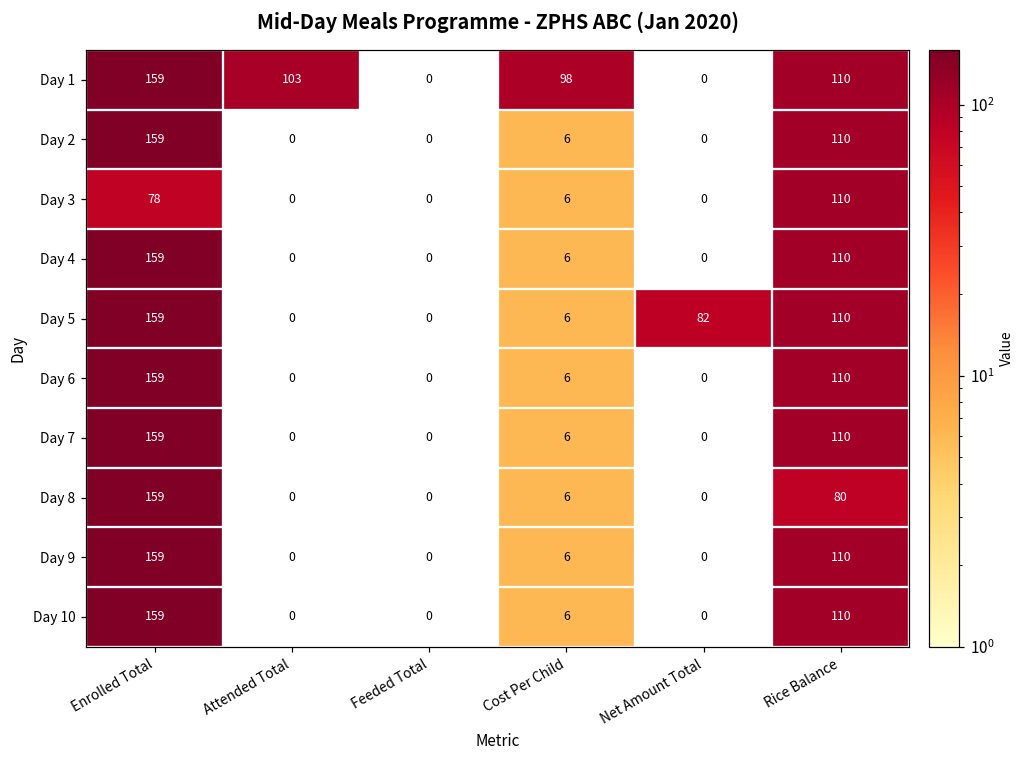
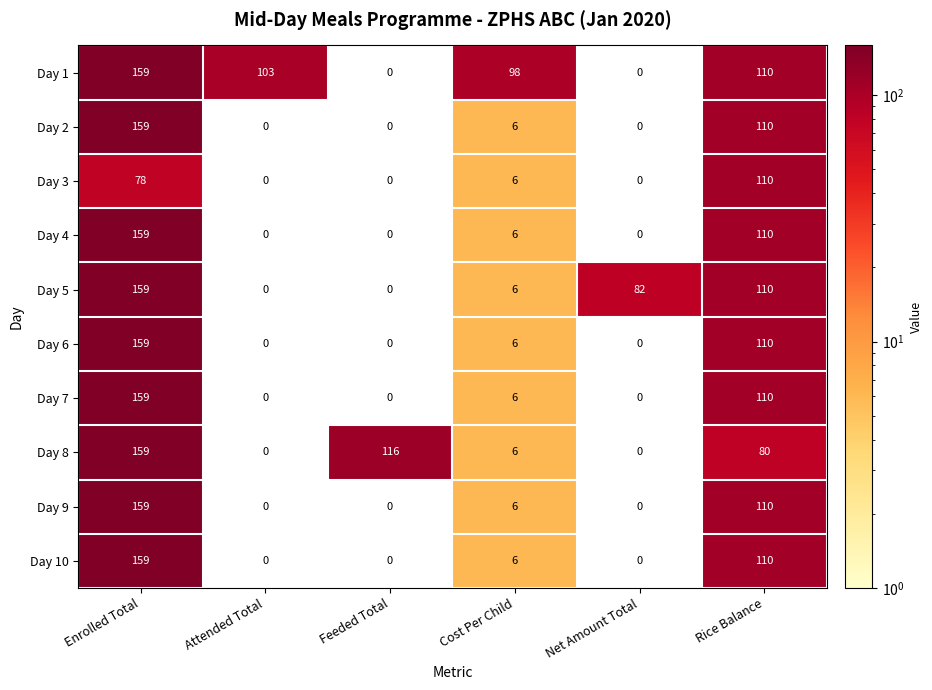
Day 8, Feeded Total: 0 -> 116
